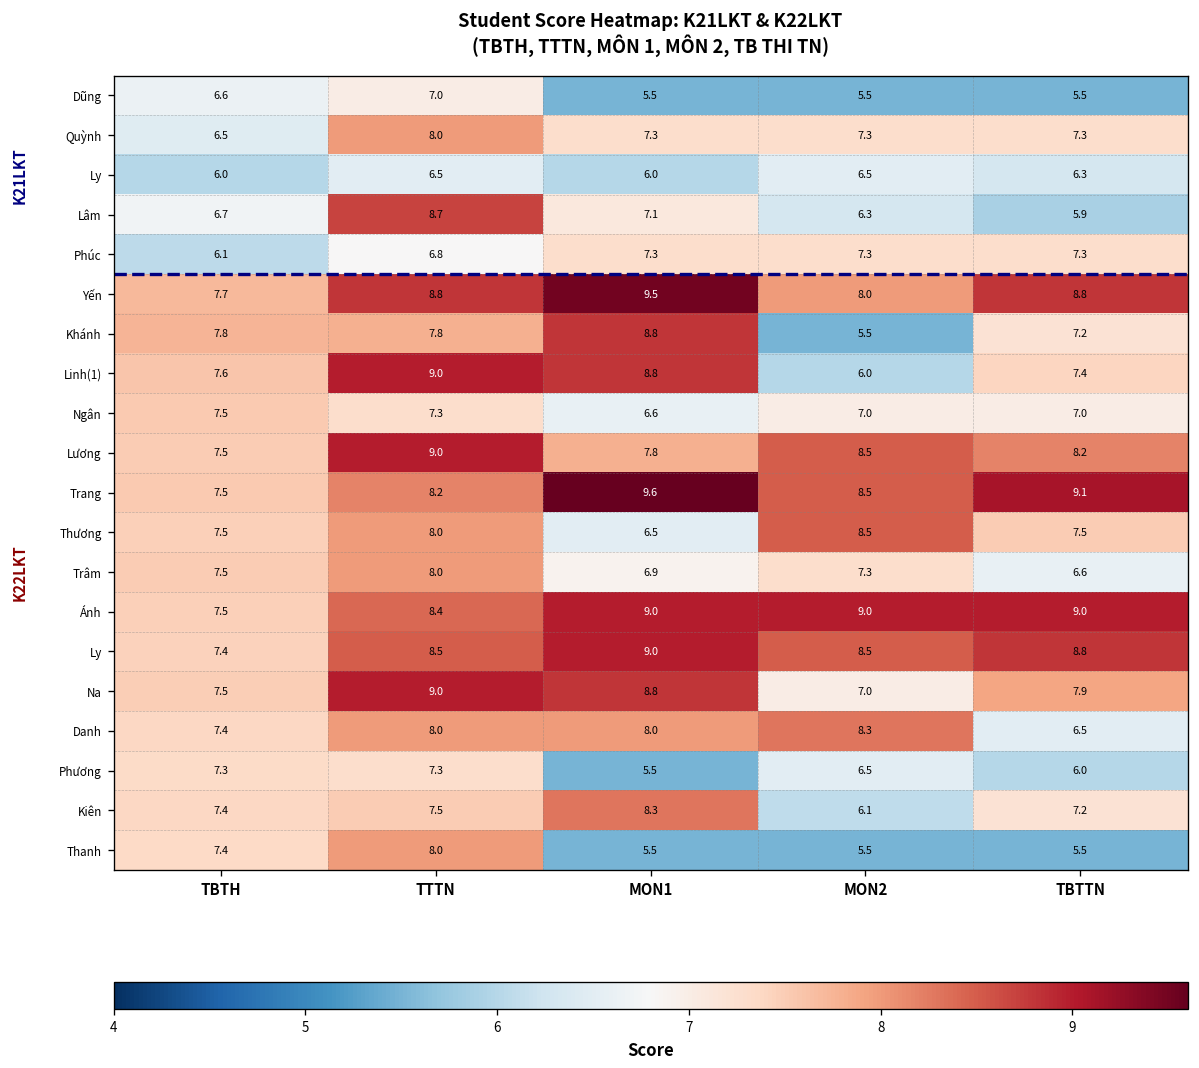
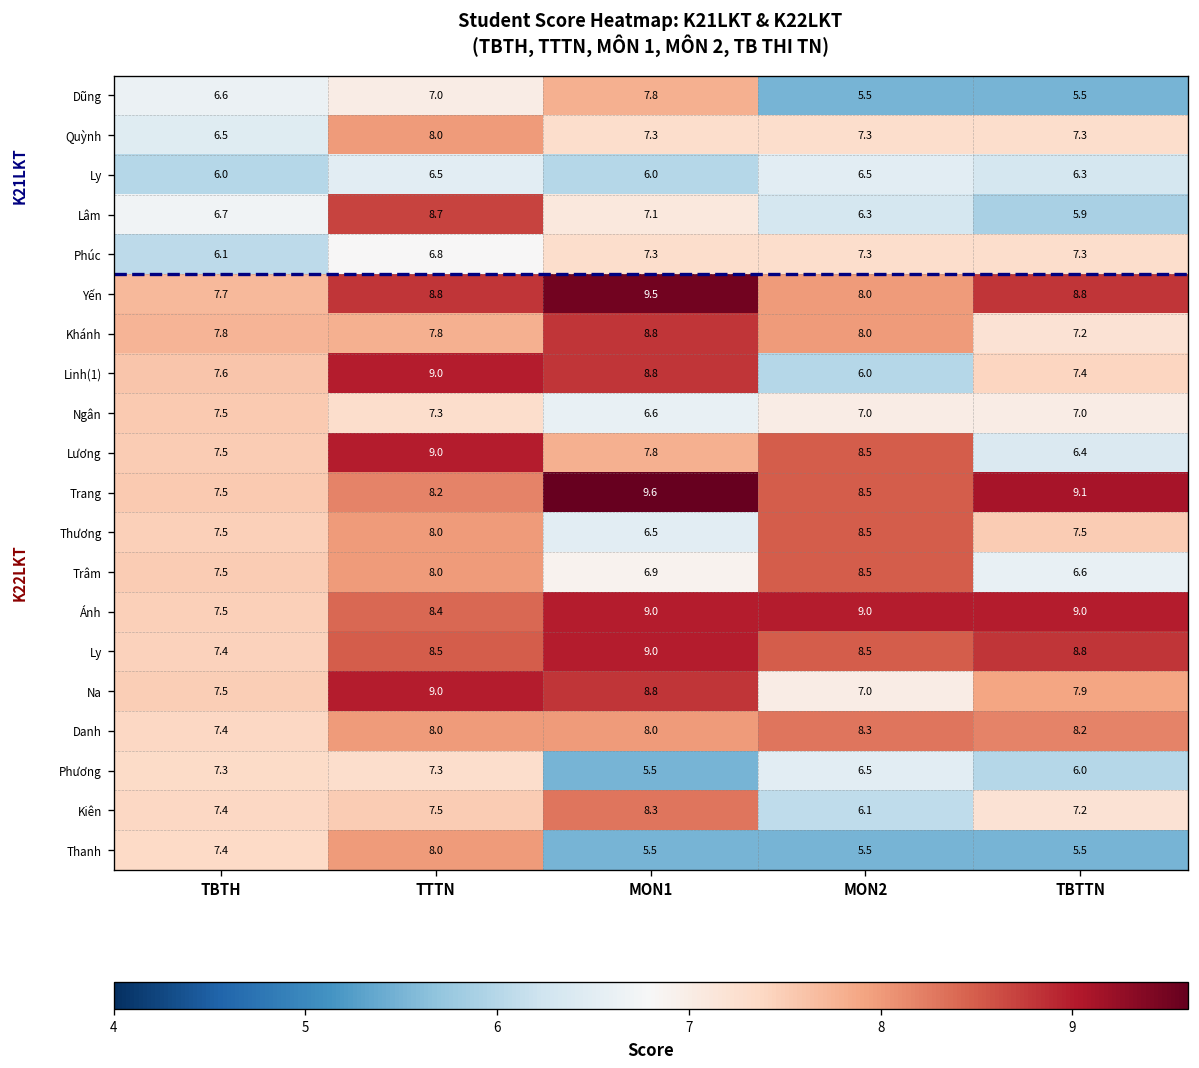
Dũng, MON1: 5.5 -> 7.8
Khánh, MON2: 5.5 -> 8.0
Lương, TBTTN: 8.2 -> 6.4
Trâm, MON2: 7.3 -> 8.5
Danh, TBTTN: 6.5 -> 8.2
